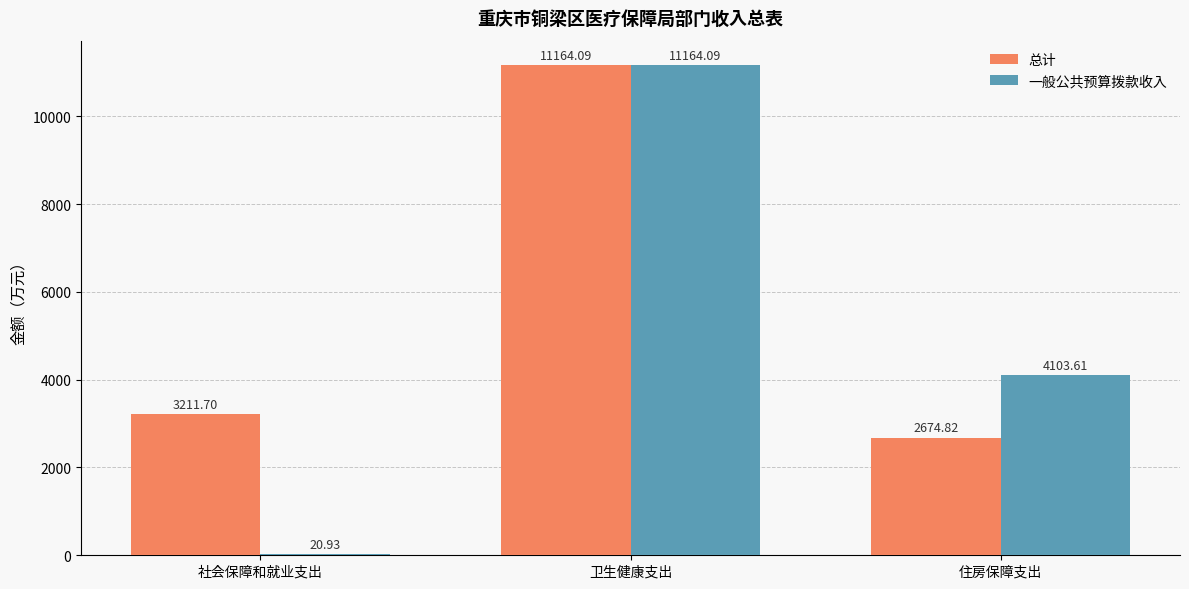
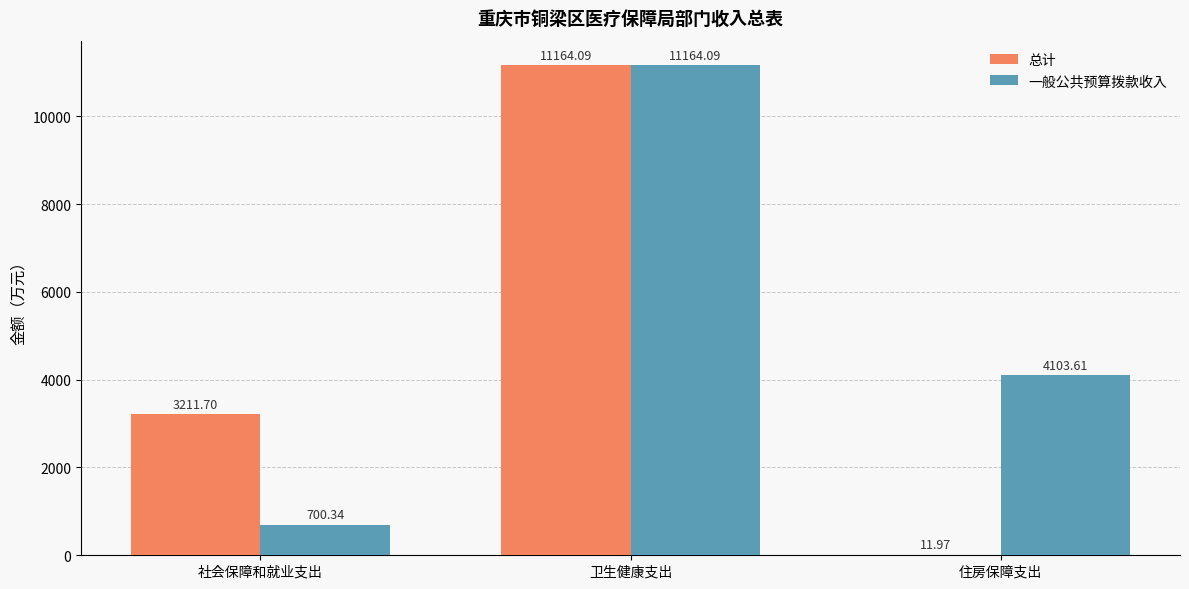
一般公共预算拨款收入, 社会保障和就业支出: 20.93 -> 700.34
总计, 住房保障支出: 2674.82 -> 11.97
